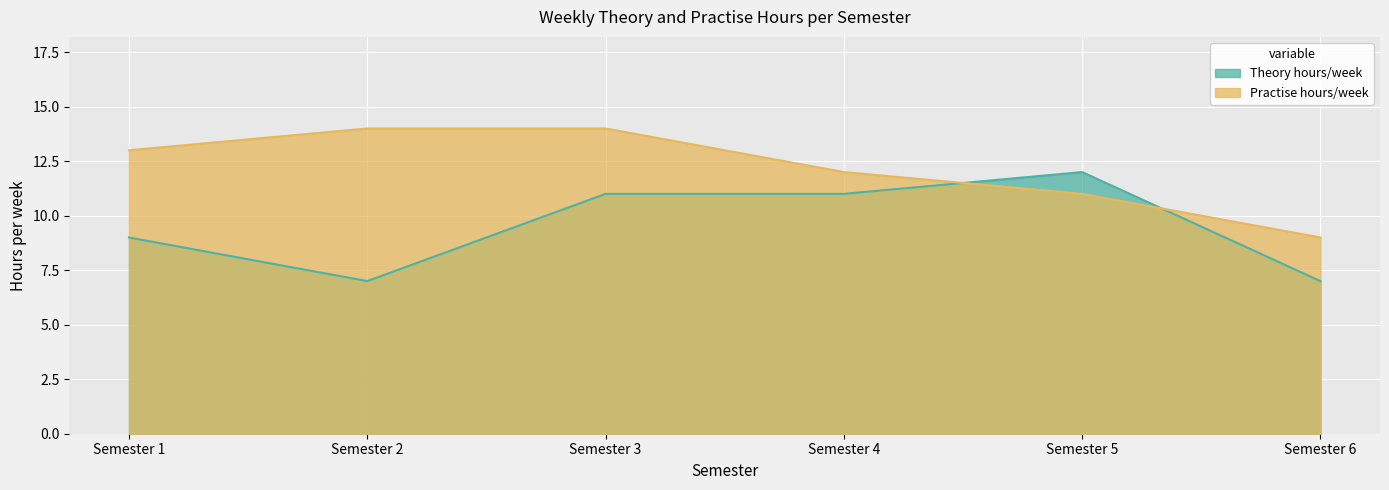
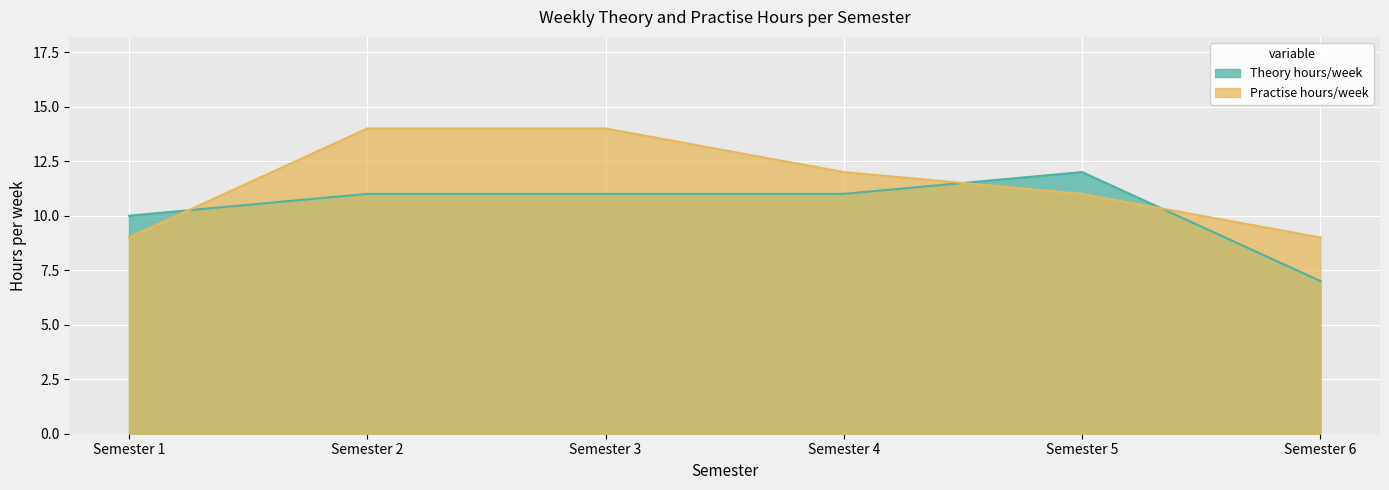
Theory hours/week, Semester 1: 9 -> 10
Practise hours/week, Semester 1: 13 -> 9
Theory hours/week, Semester 2: 7 -> 11
